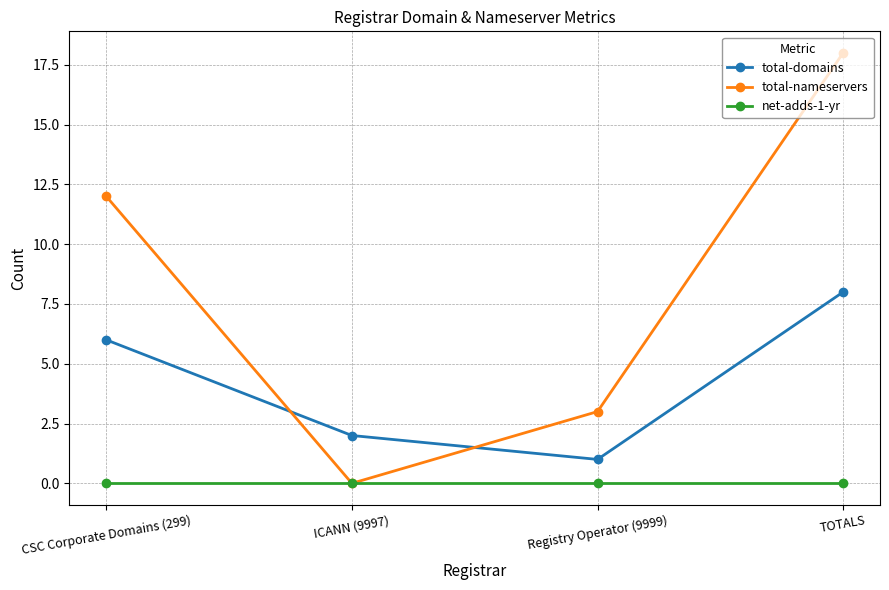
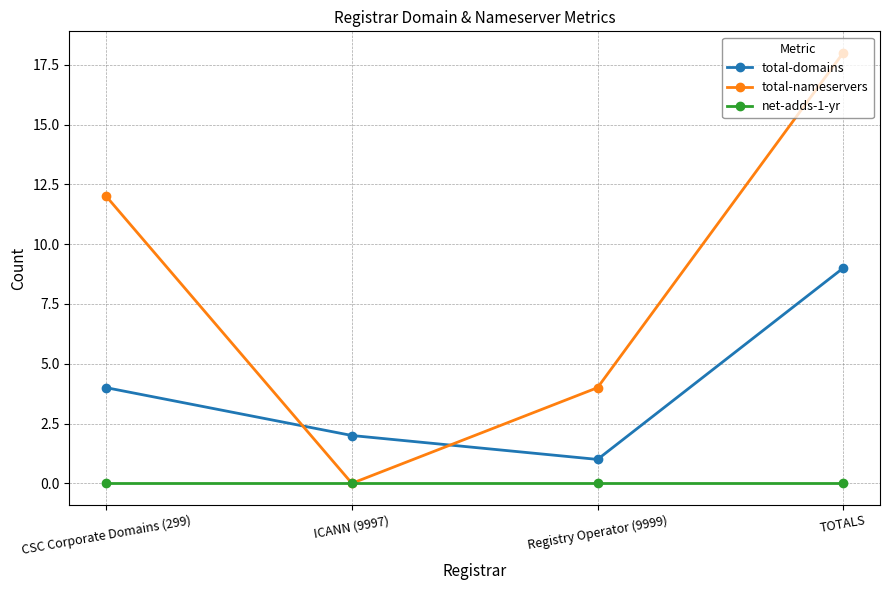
total-domains, CSC Corporate Domains (299): 6 -> 4
total-nameservers, Registry Operator (9999): 3 -> 4
total-domains, TOTALS: 8 -> 9
